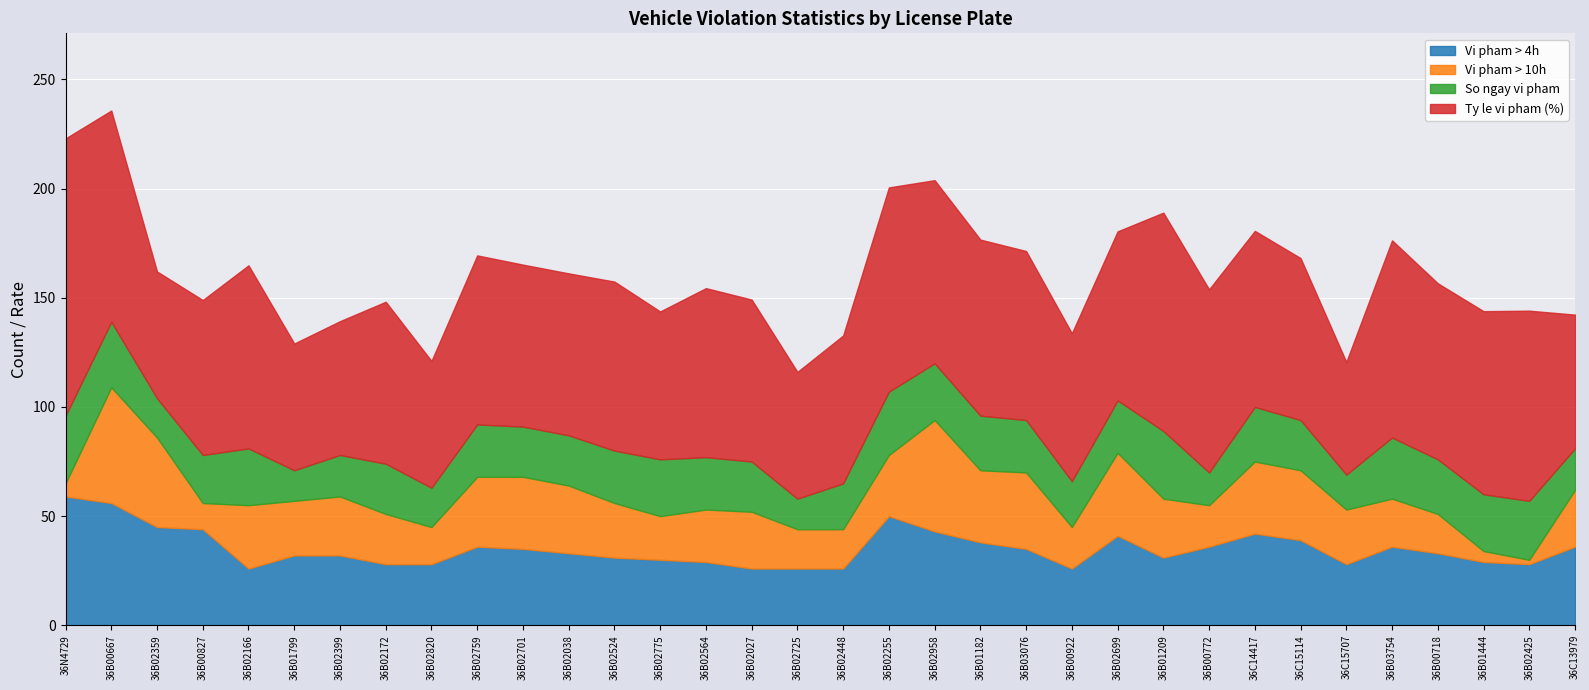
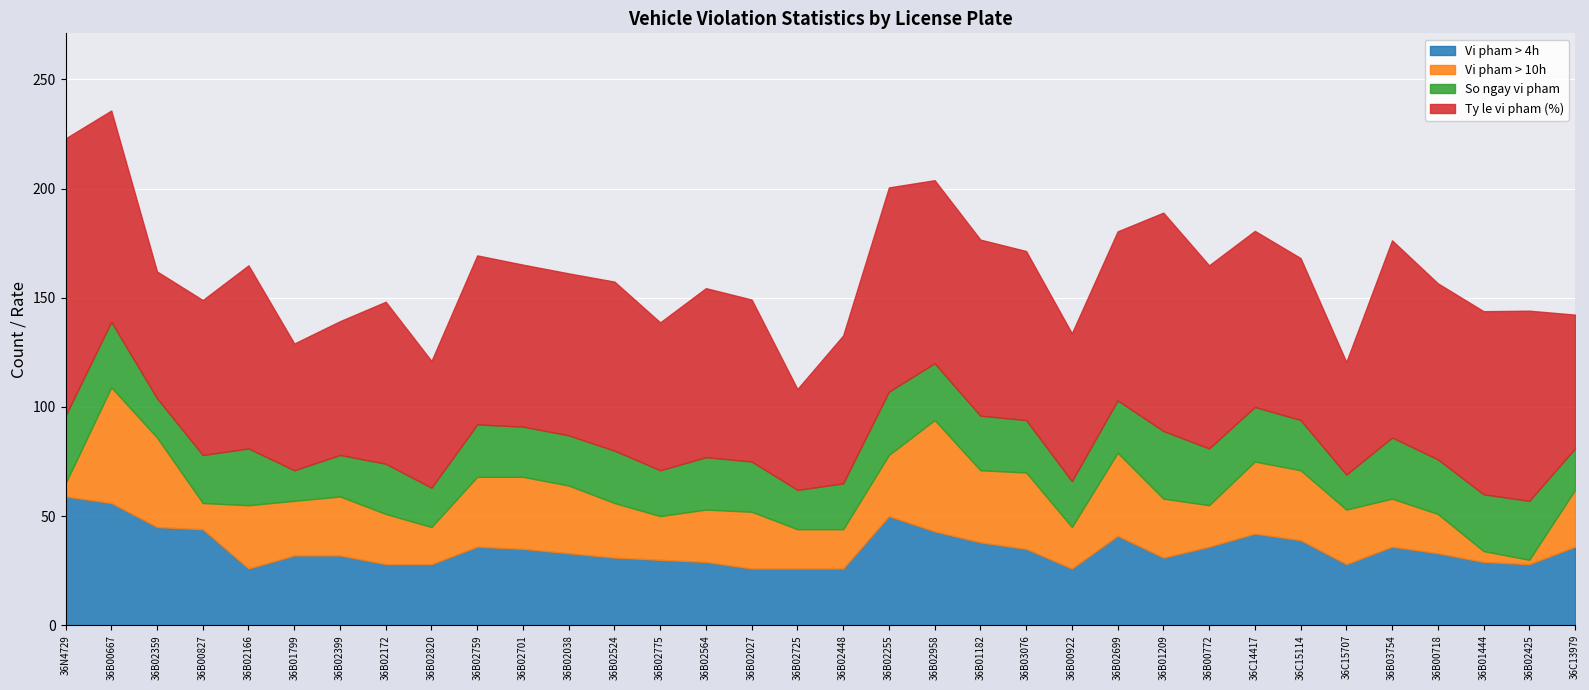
So ngay vi pham, 36B02775: 26 -> 21
So ngay vi pham, 36B02725: 14 -> 18
Ty le vi pham (%), 36B02725: 58 -> 46
So ngay vi pham, 36B00772: 15 -> 26
